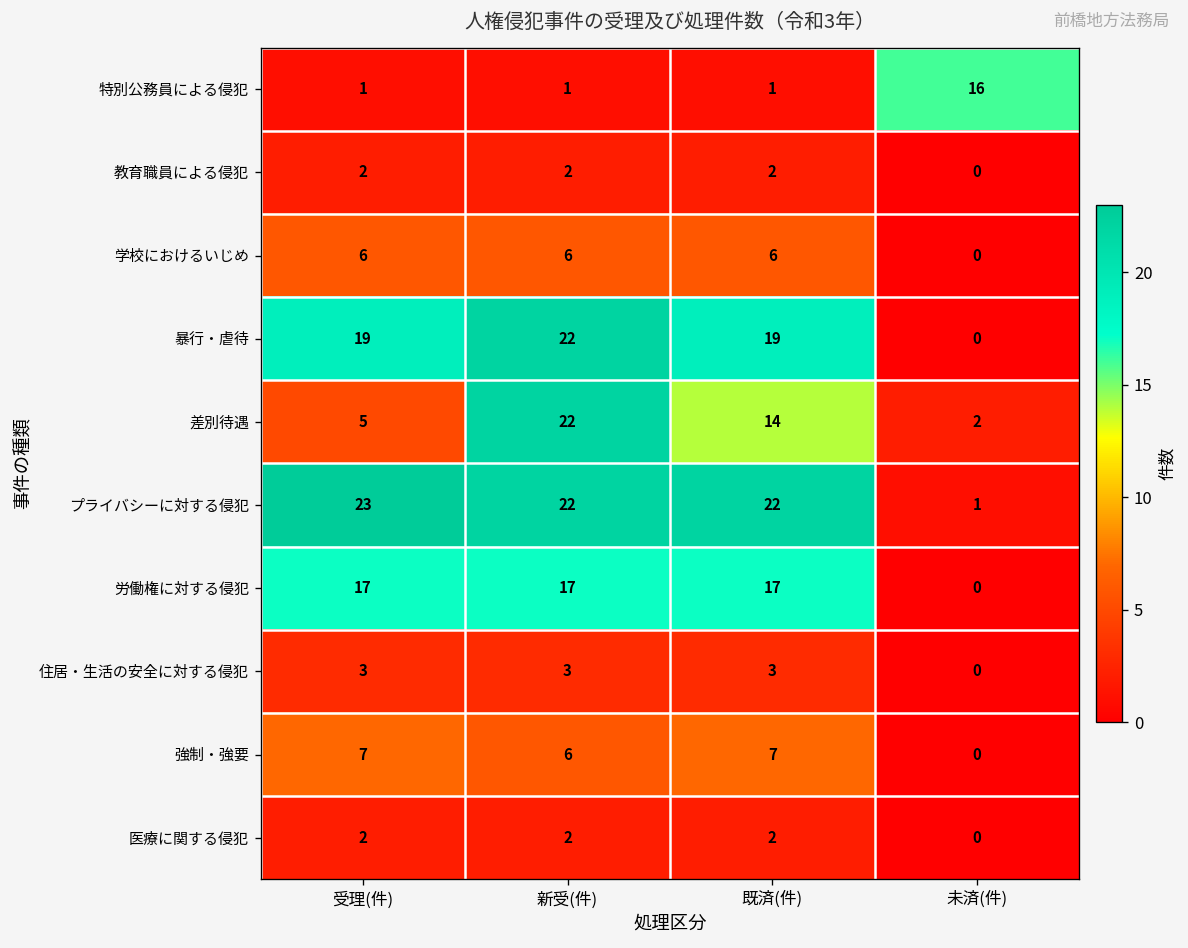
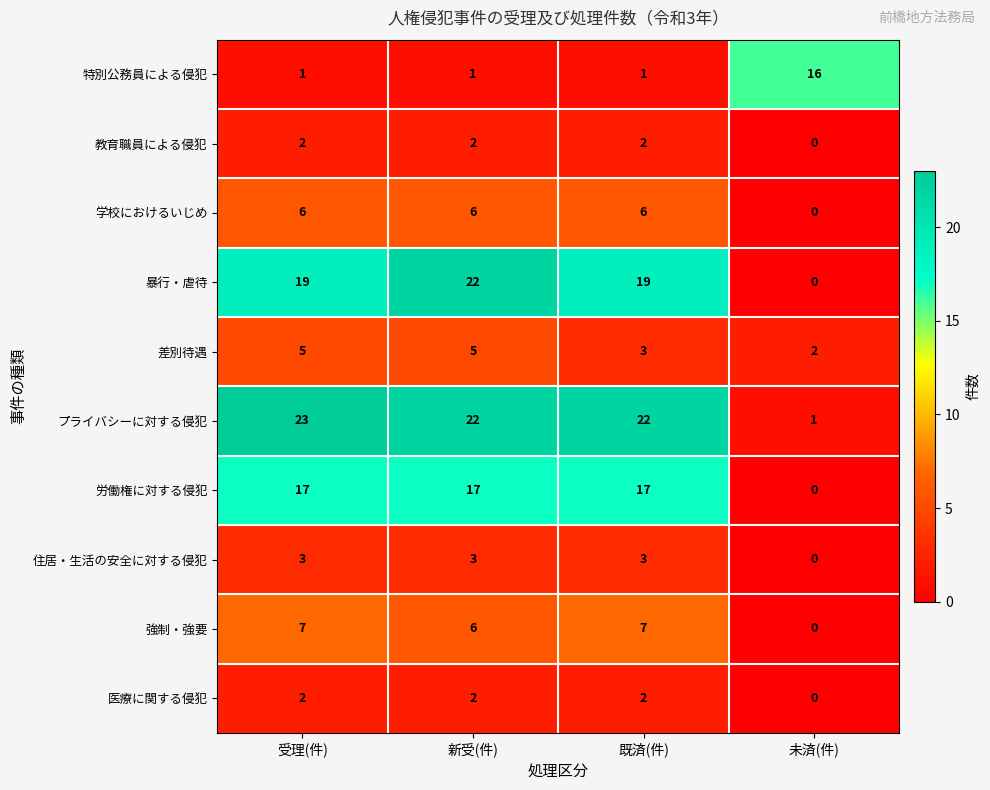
差別待遇, 新受(件): 22 -> 5
差別待遇, 既済(件): 14 -> 3
